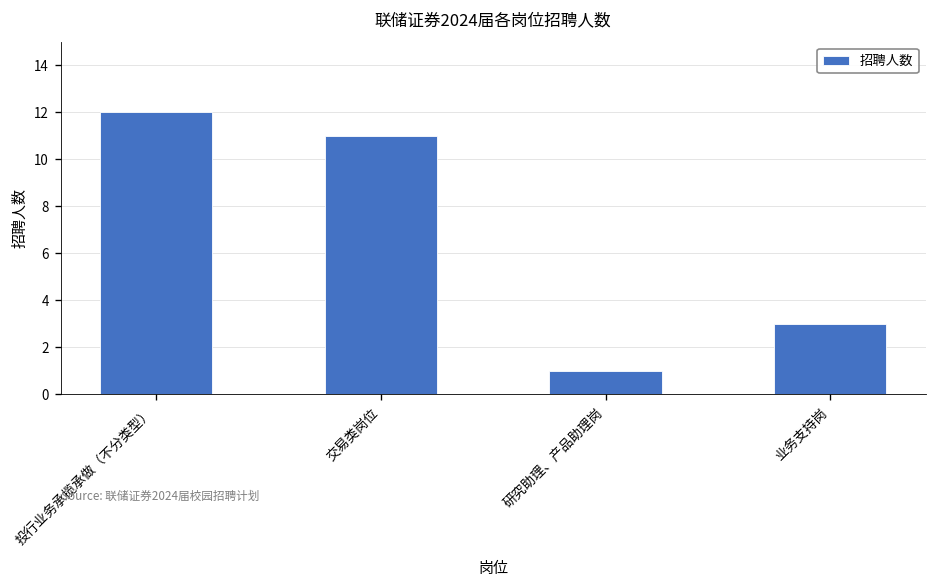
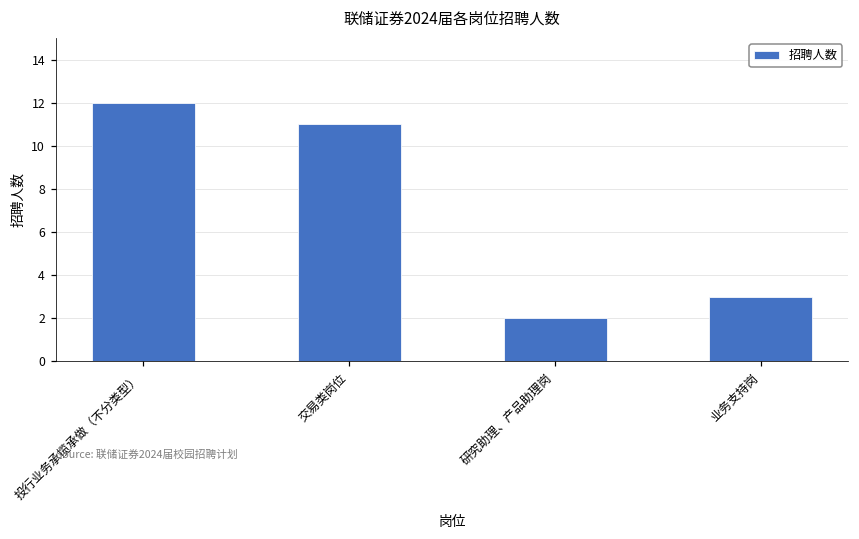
研究助理、产品助理岗: 1 -> 2
